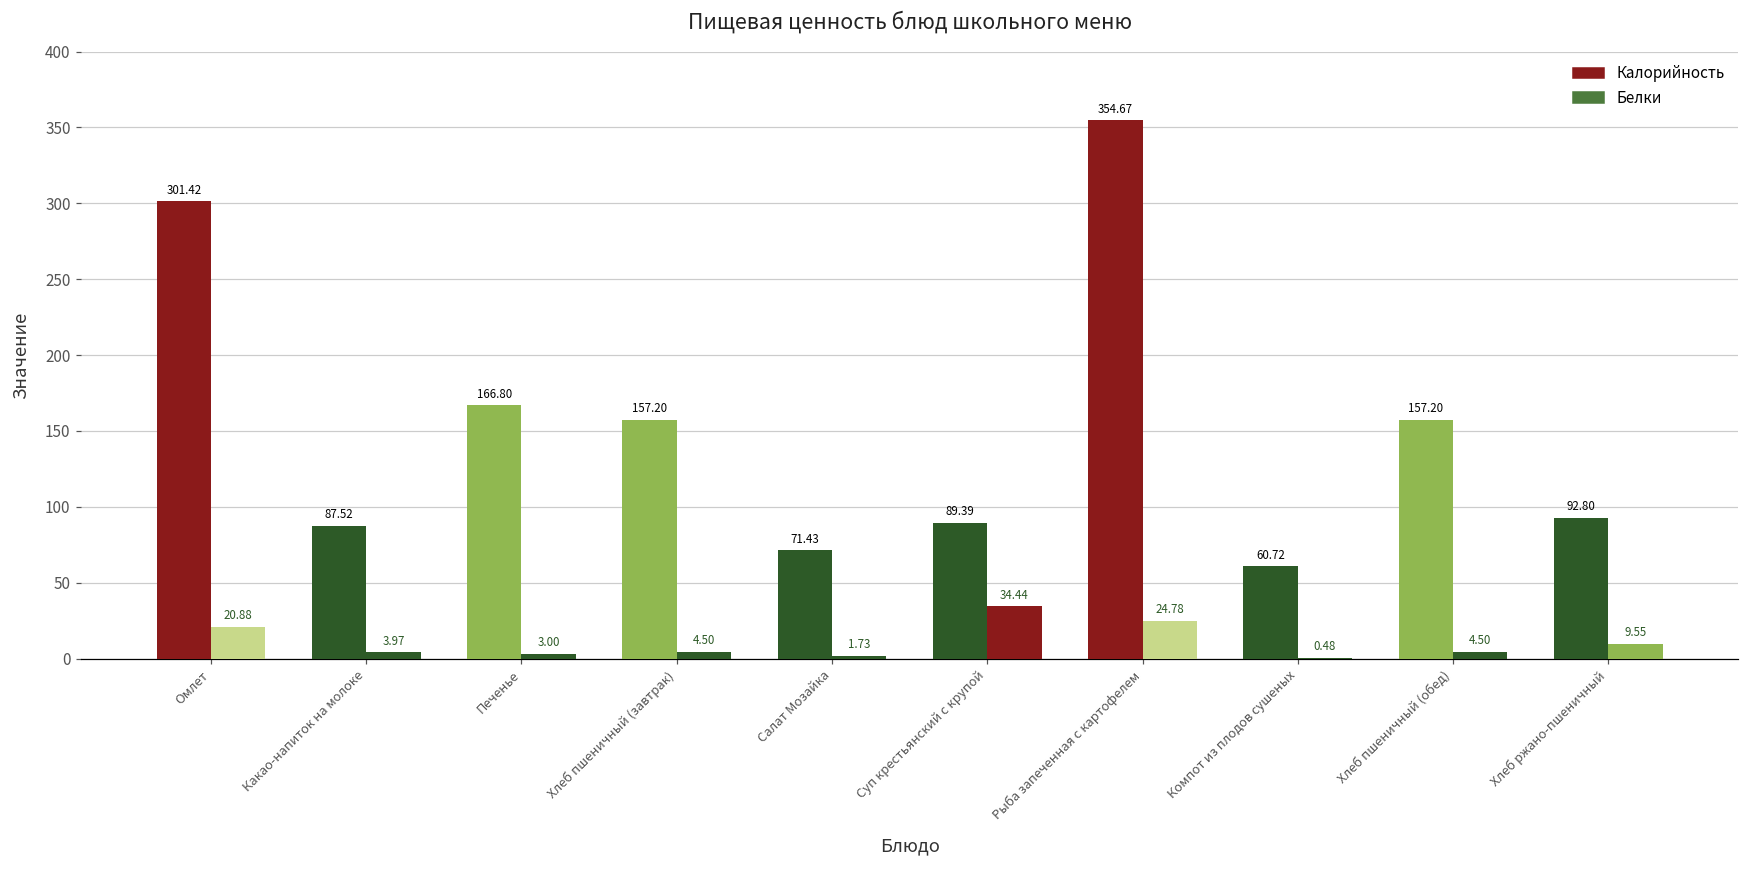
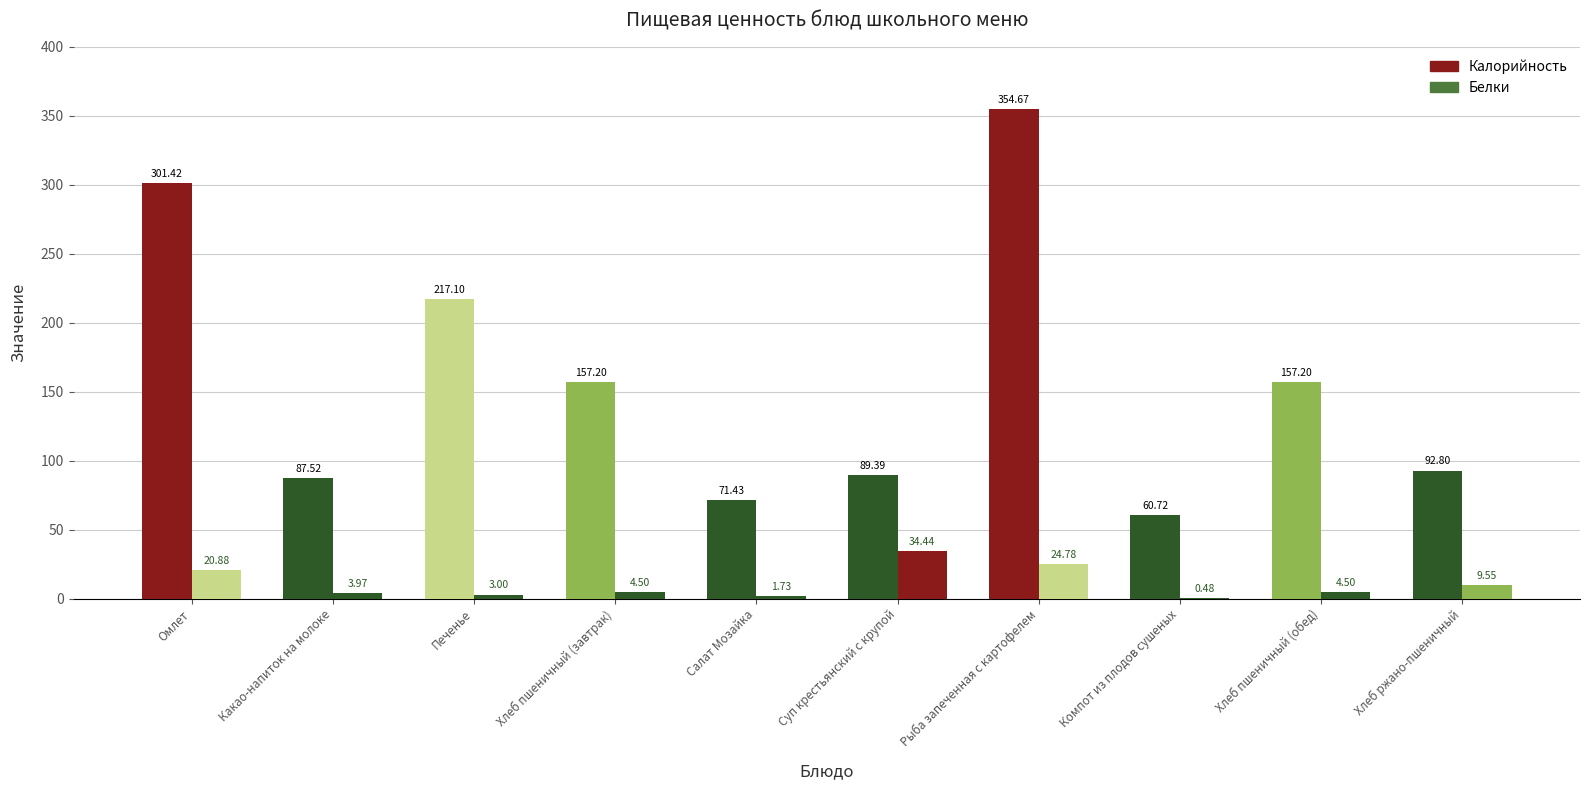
Калорийность, Печенье: 166.80 -> 217.10
